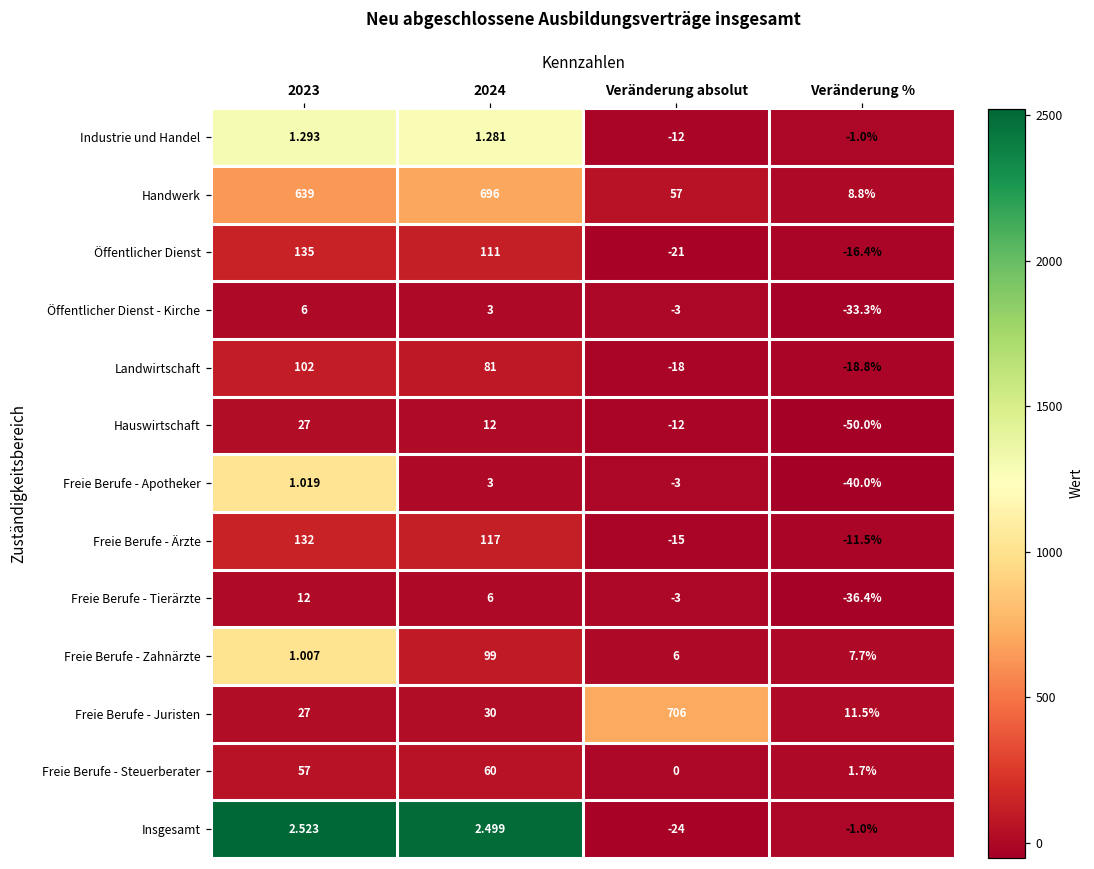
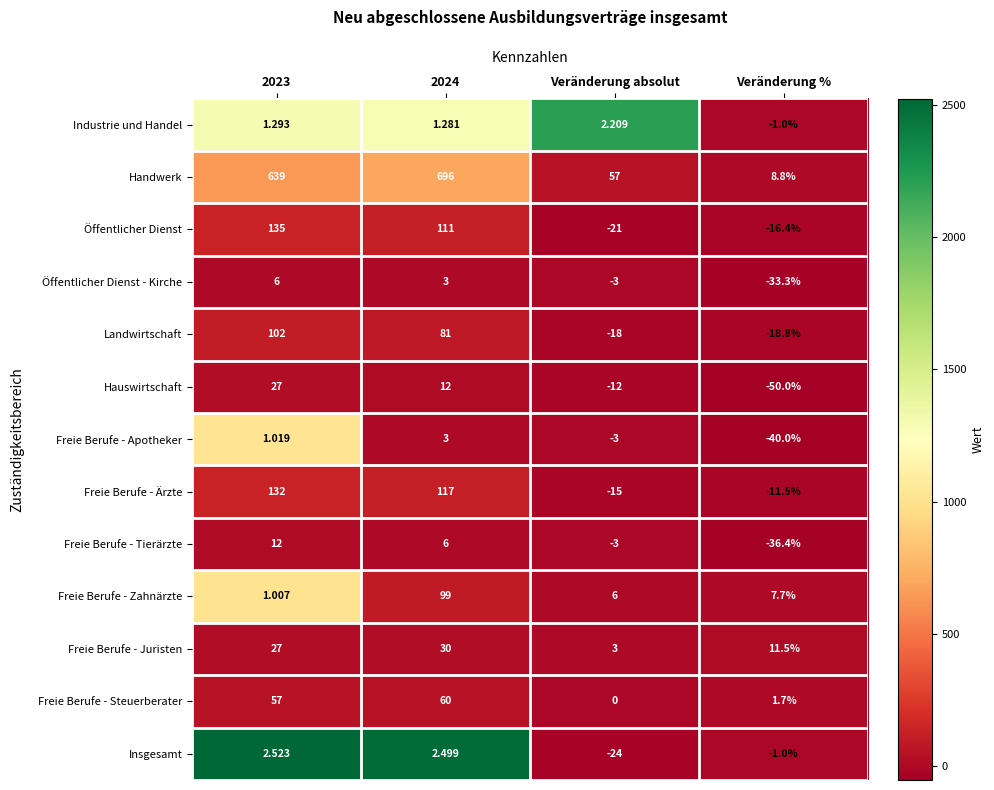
Industrie und Handel, Veränderung absolut: -12 -> 2.209
Freie Berufe - Juristen, Veränderung absolut: 706 -> 3
